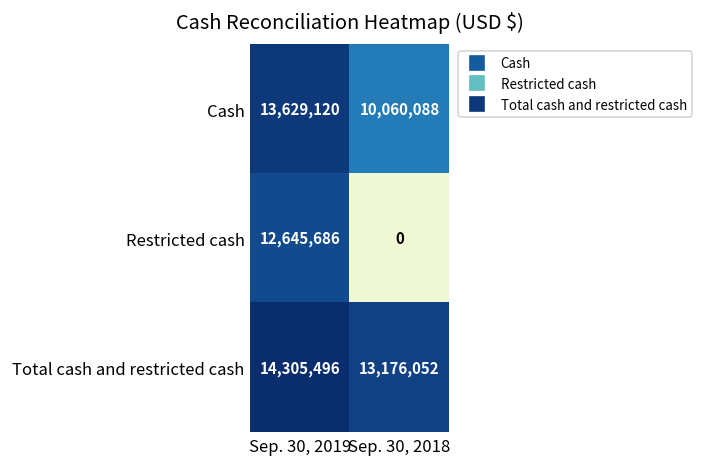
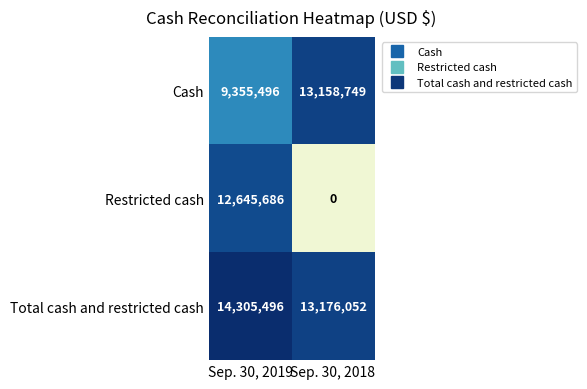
Cash, Sep. 30, 2019: 13,629,120 -> 9,355,496
Cash, Sep. 30, 2018: 10,060,088 -> 13,158,749
